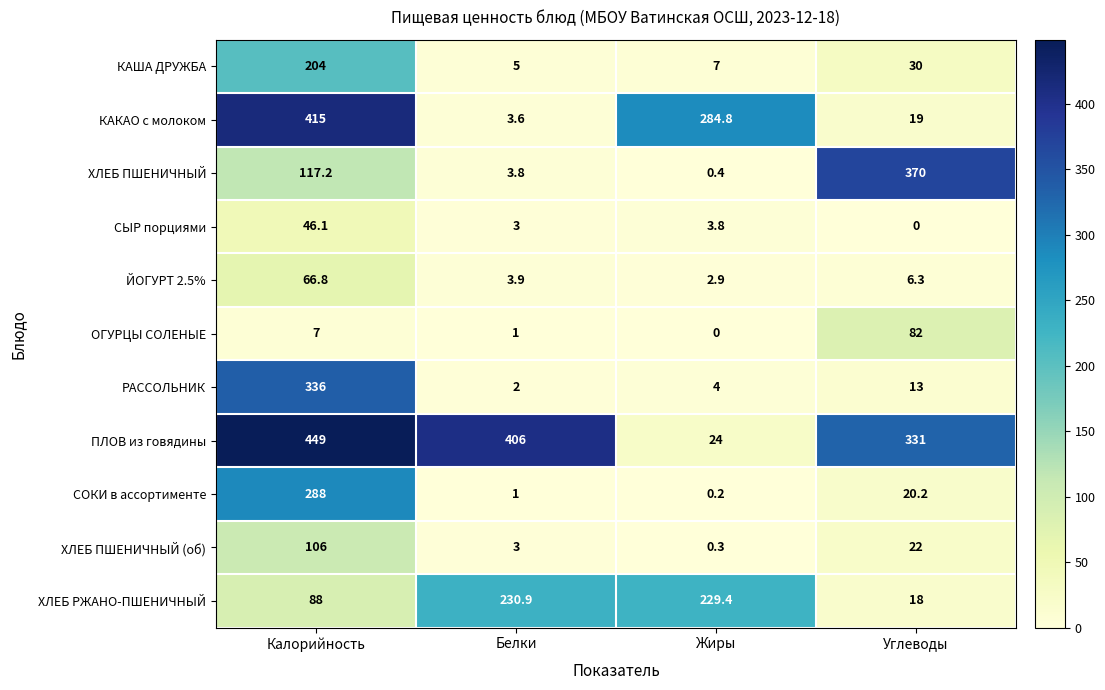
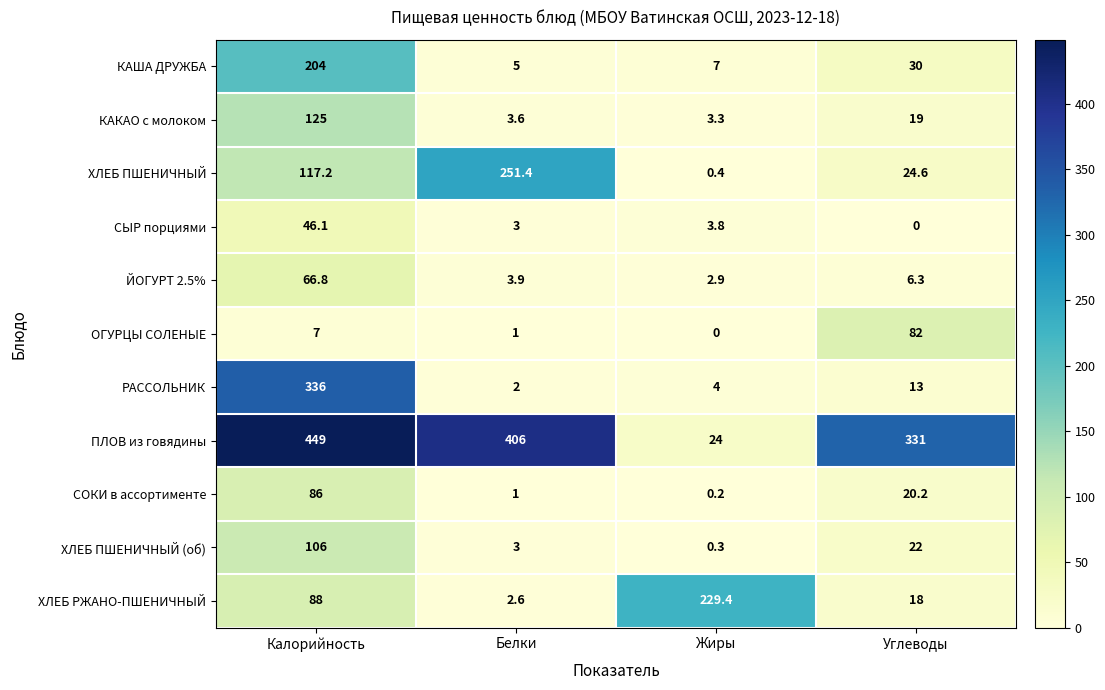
КАКАО с молоком, Калорийность: 415 -> 125
КАКАО с молоком, Жиры: 284.8 -> 3.3
ХЛЕБ ПШЕНИЧНЫЙ, Белки: 3.8 -> 251.4
ХЛЕБ ПШЕНИЧНЫЙ, Углеводы: 370 -> 24.6
СОКИ в ассортименте, Калорийность: 288 -> 86
ХЛЕБ РЖАНО-ПШЕНИЧНЫЙ, Белки: 230.9 -> 2.6
